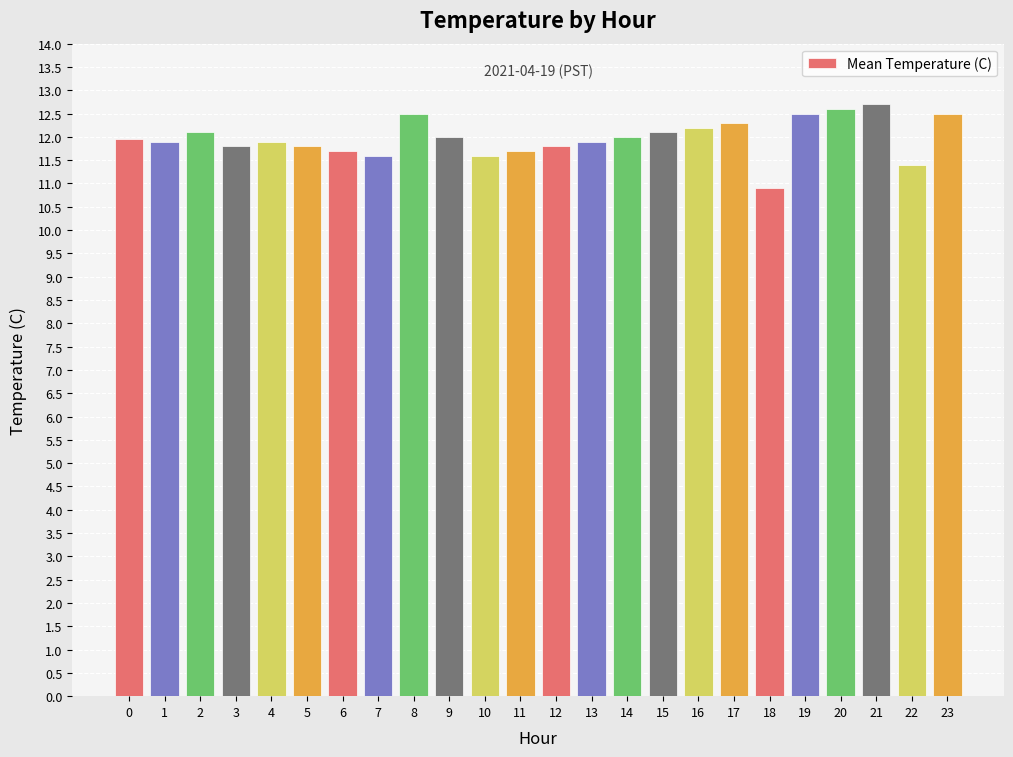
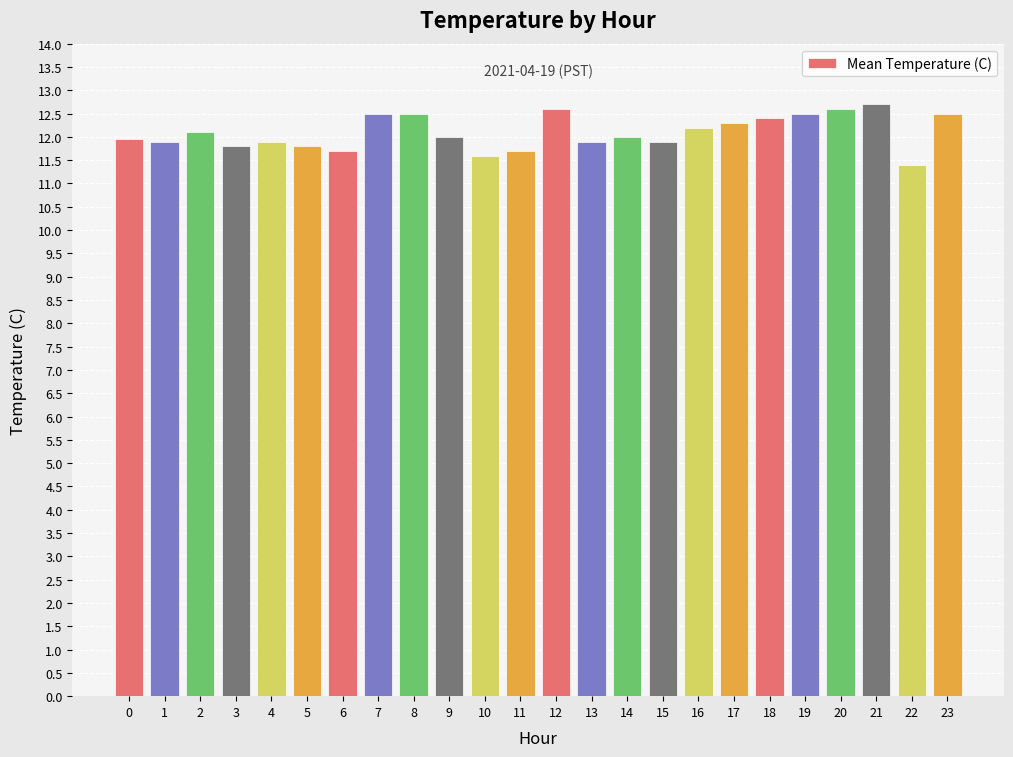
7: 11.6 -> 12.5
12: 11.8 -> 12.6
15: 12.1 -> 11.9
18: 10.9 -> 12.4
